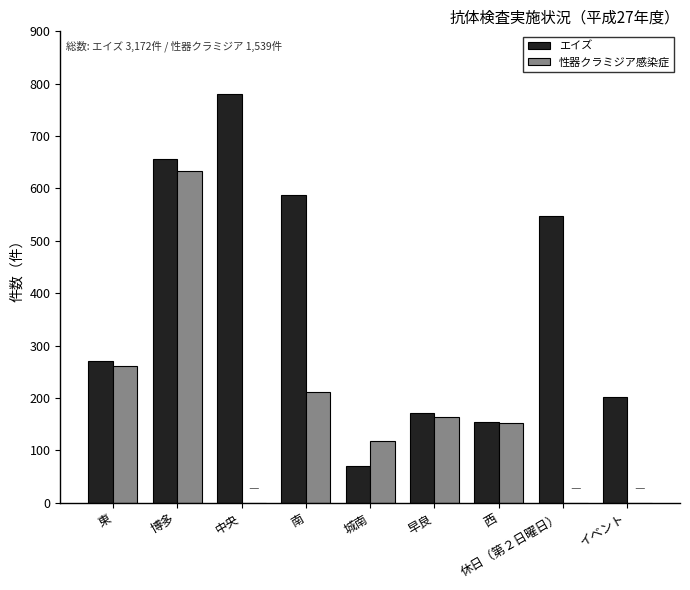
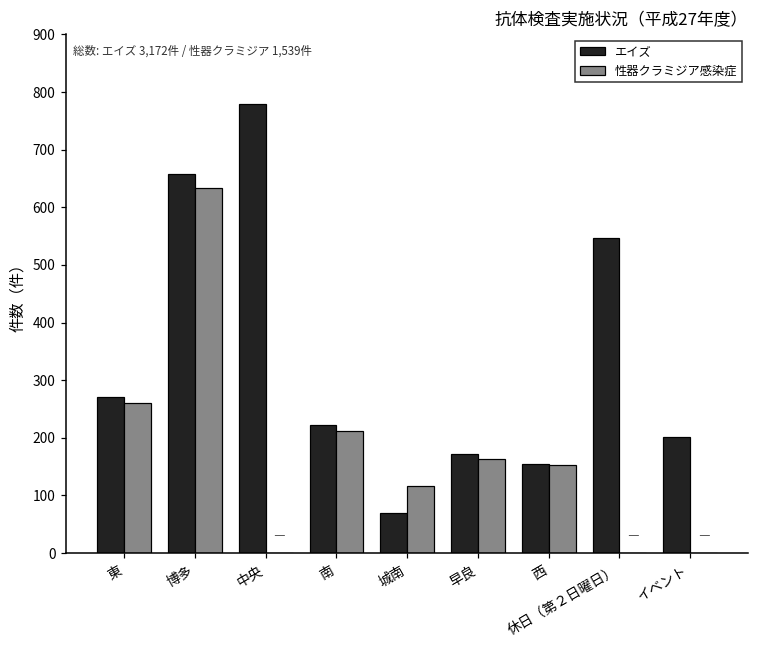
エイズ, 南: 590 -> 220
